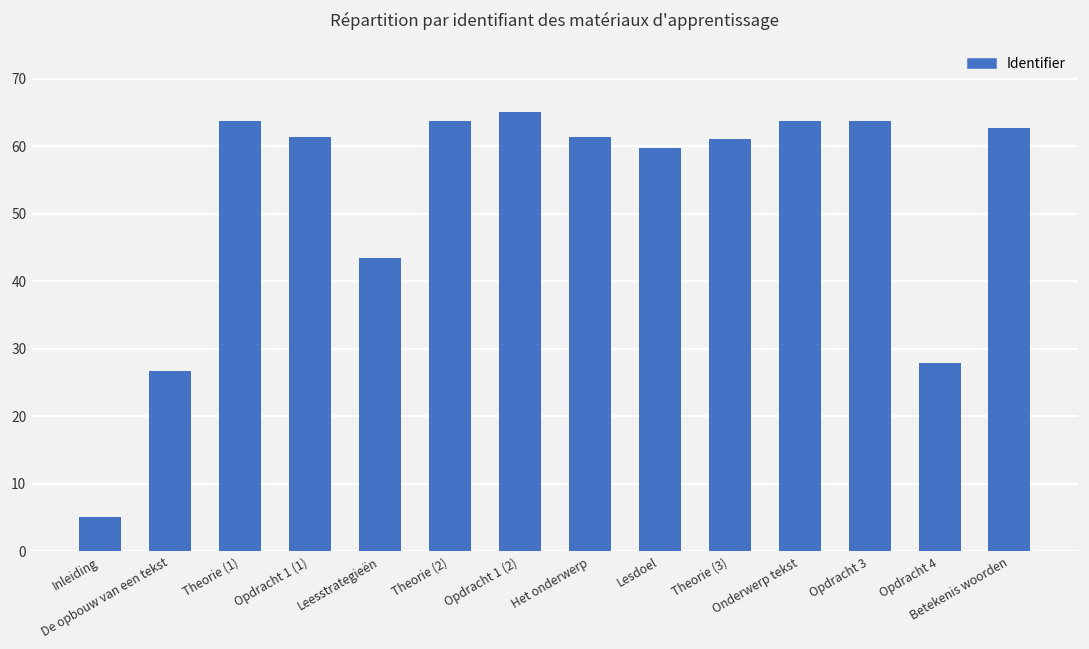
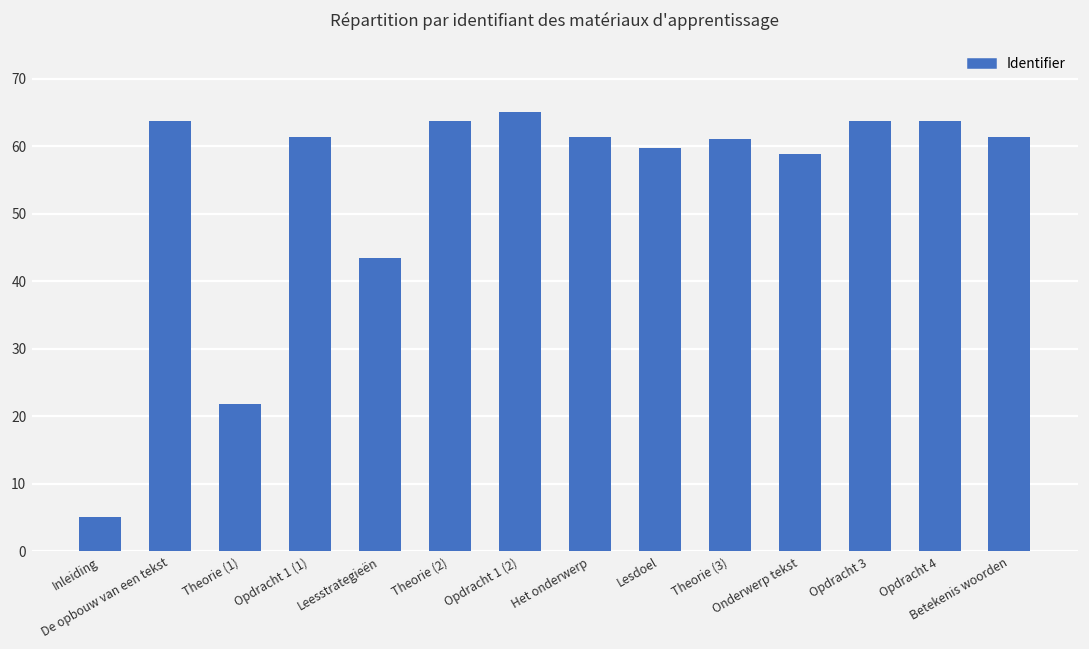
De opbouw van een tekst: 27 -> 64
Theorie (1): 64 -> 22
Onderwerp tekst: 64 -> 59
Opdracht 4: 28 -> 64
Betekenis woorden: 63 -> 61
